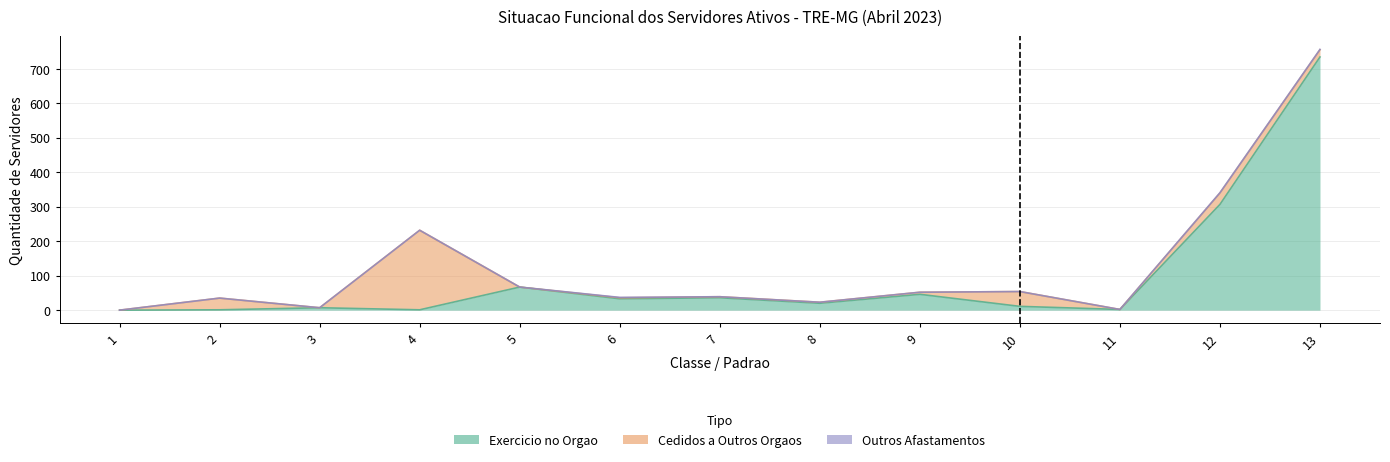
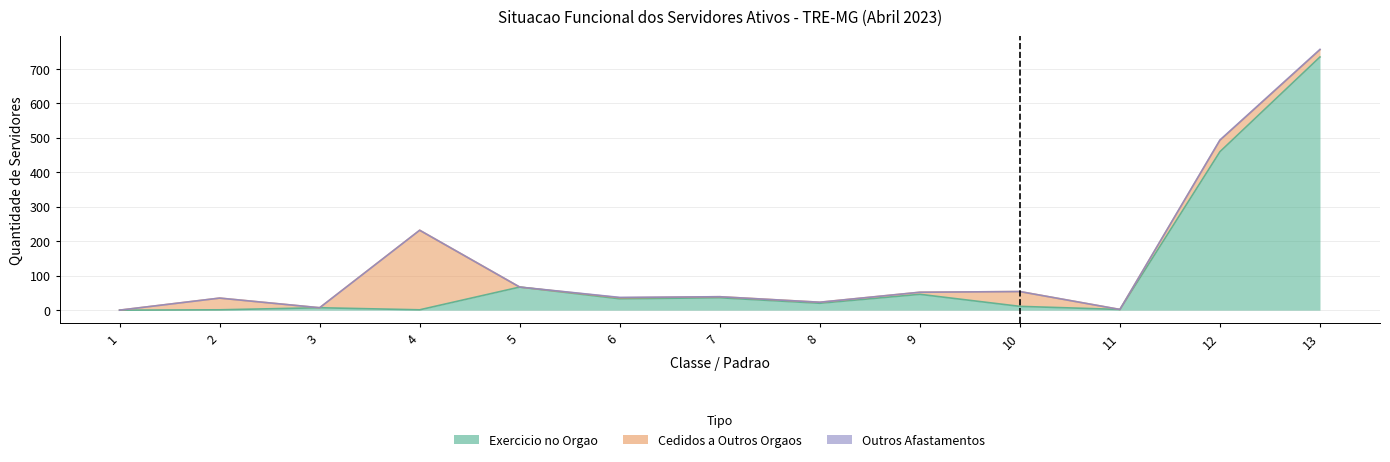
Exercicio no Orgao, 12: 310 -> 460
